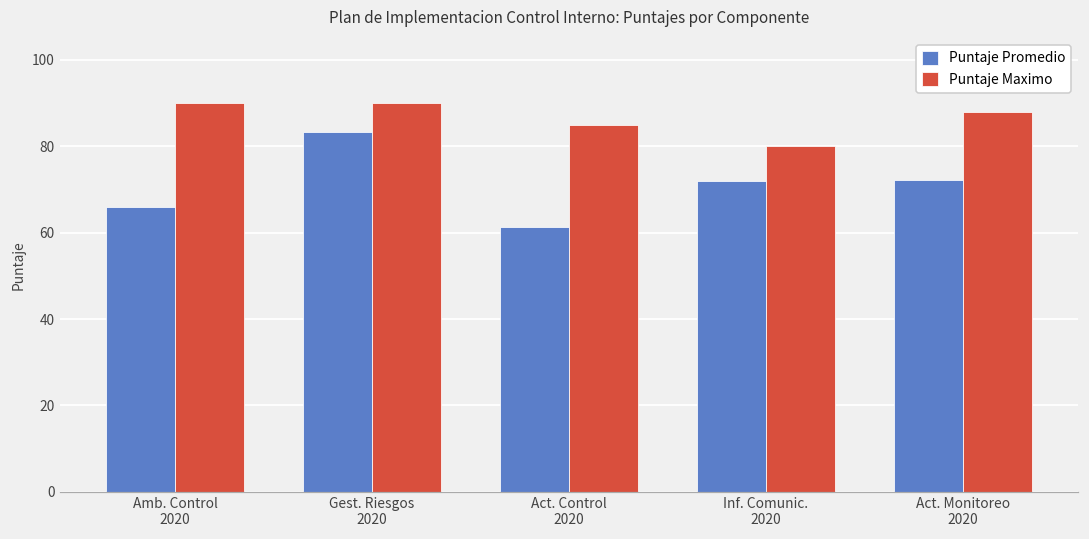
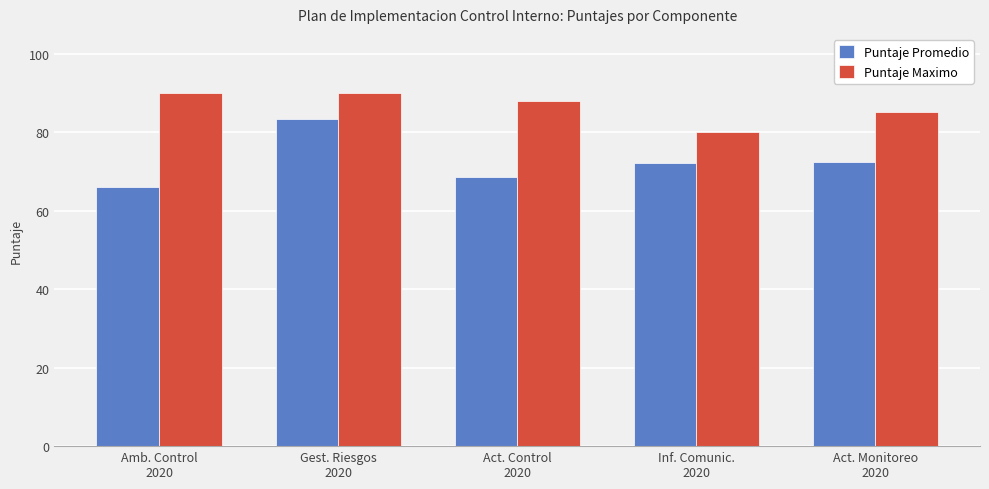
Puntaje Promedio, Act. Control 2020: 61 -> 69
Puntaje Maximo, Act. Control 2020: 85 -> 88
Puntaje Maximo, Act. Monitoreo 2020: 88 -> 85
